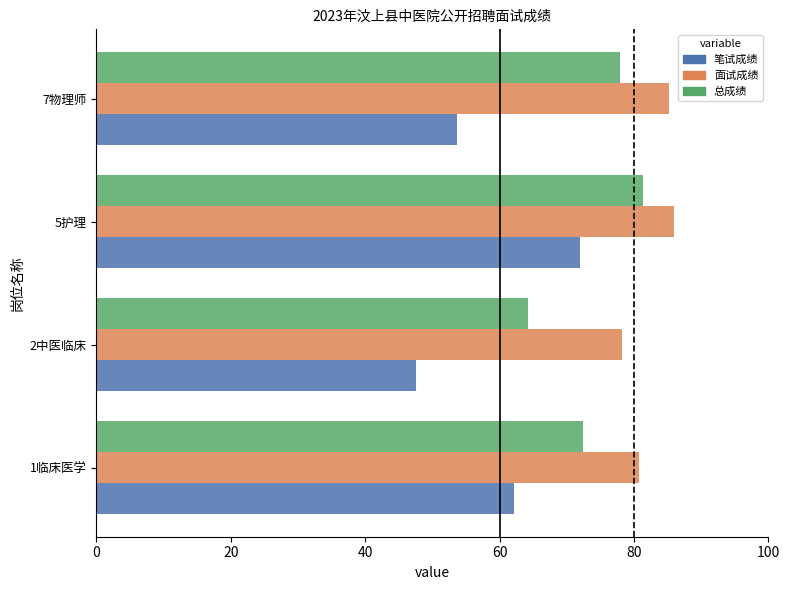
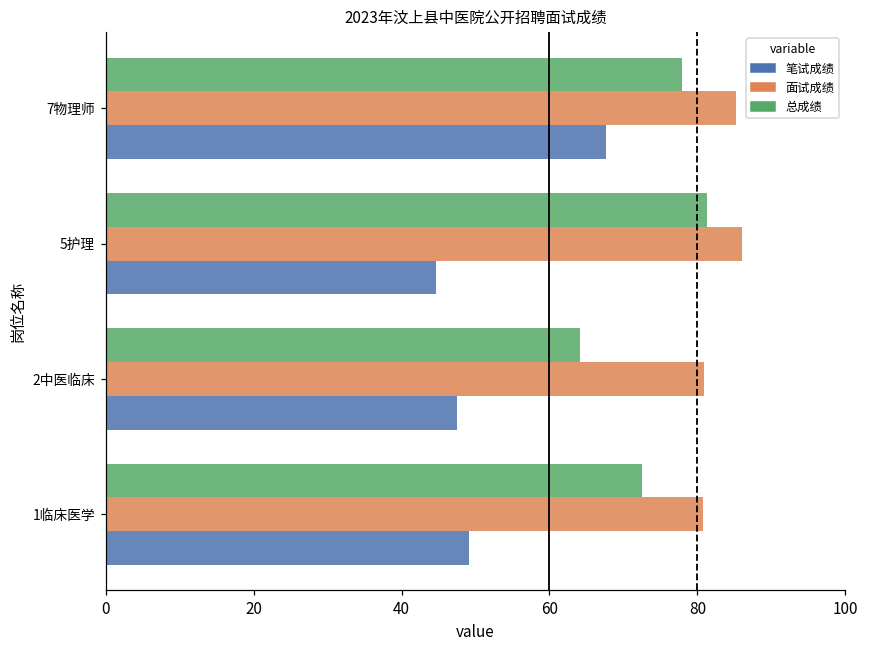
笔试成绩, 7物理师: 54 -> 68
笔试成绩, 5护理: 72 -> 45
面试成绩, 2中医临床: 78 -> 81
笔试成绩, 1临床医学: 62 -> 49
